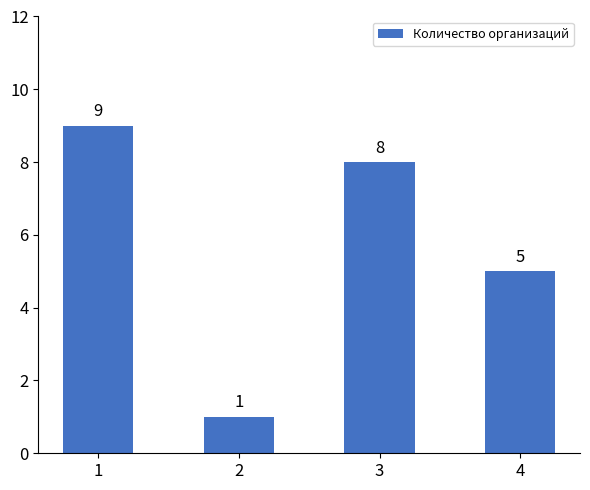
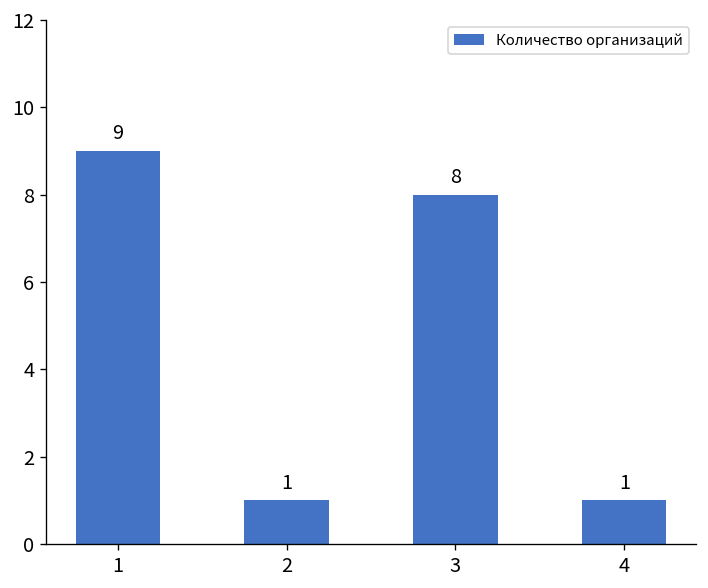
4: 5 -> 1
